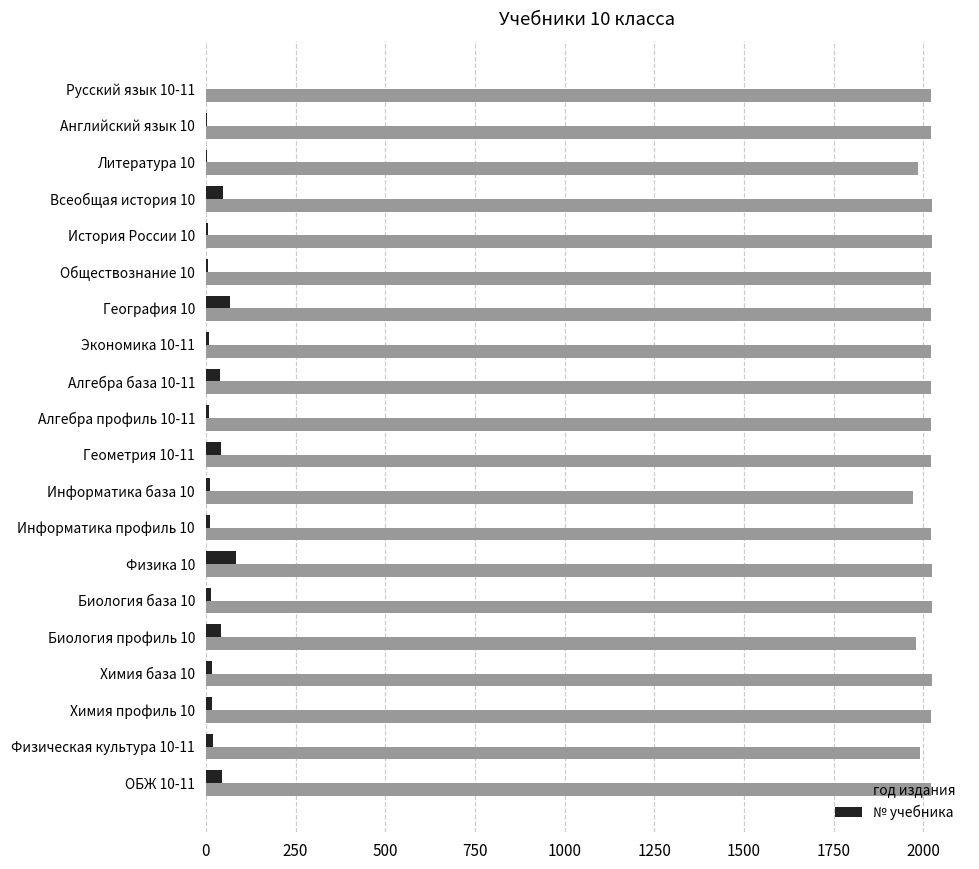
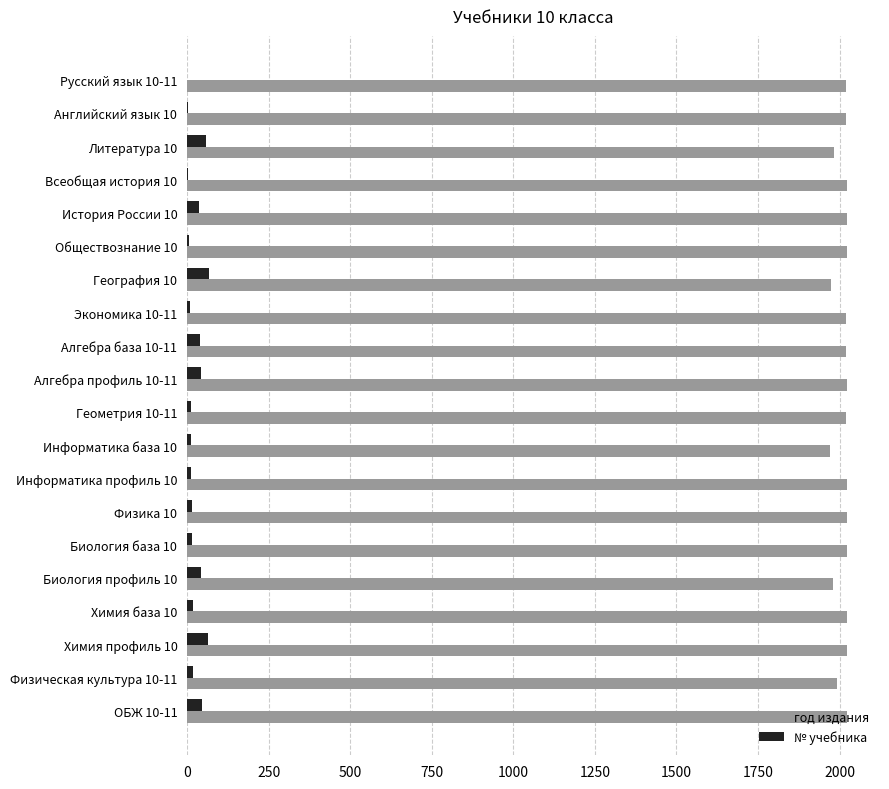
№ учебника, Литература 10: 0 -> 60
№ учебника, Всеобщая история 10: 50 -> 0
№ учебника, История России 10: 10 -> 40
год издания, География 10: 2020 -> 1980
№ учебника, Алгебра профиль 10-11: 10 -> 40
№ учебника, Геометрия 10-11: 40 -> 10
№ учебника, Физика 10: 90 -> 10
№ учебника, Химия профиль 10: 20 -> 60
